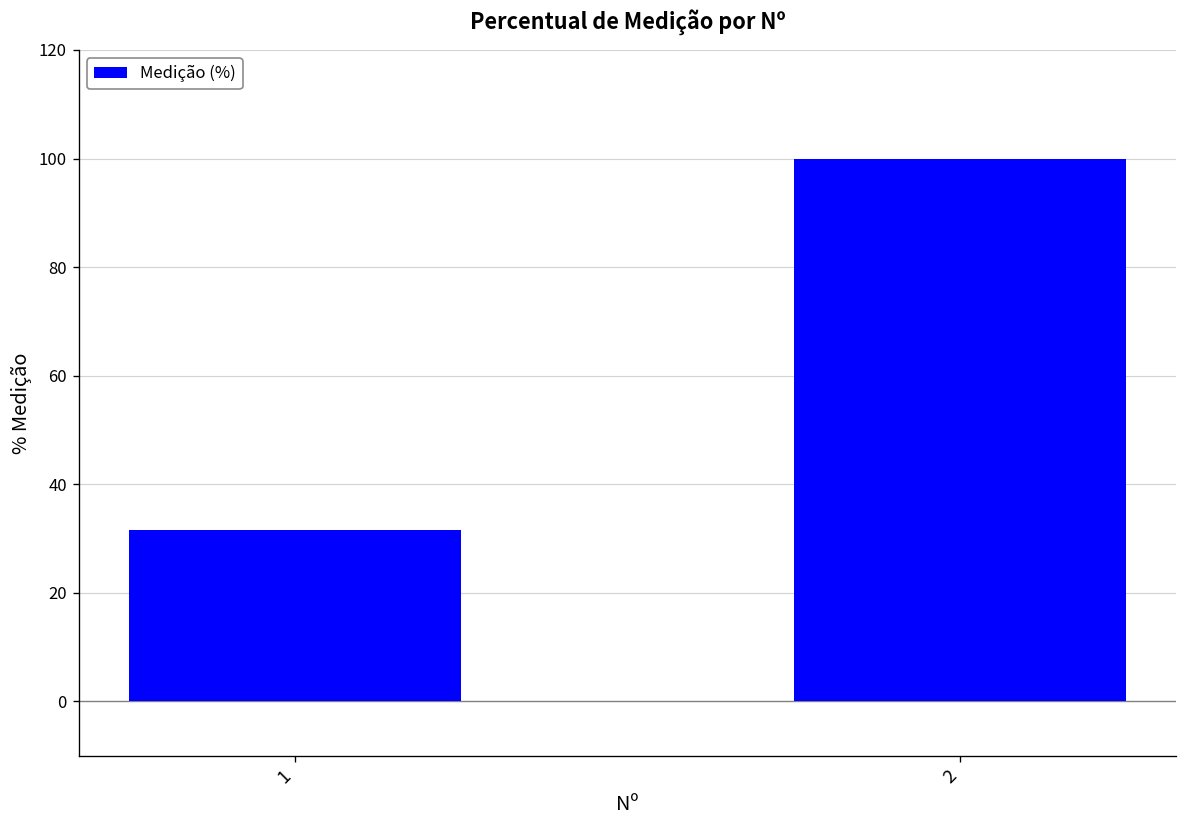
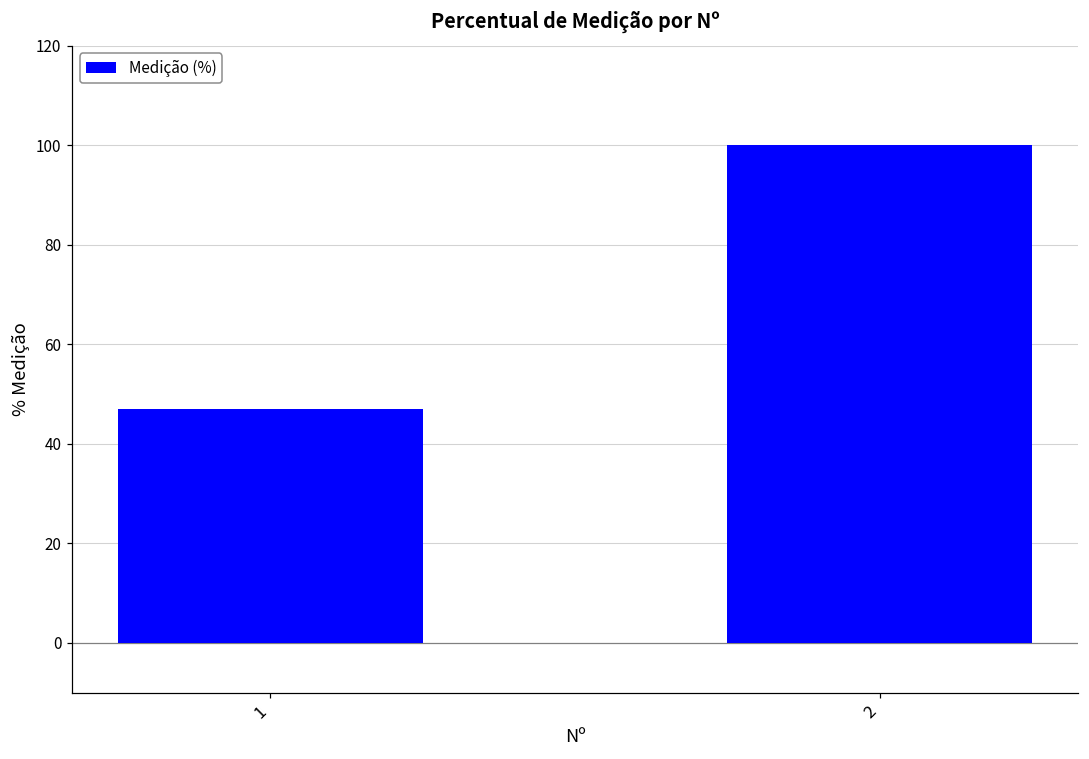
1: 32 -> 47
